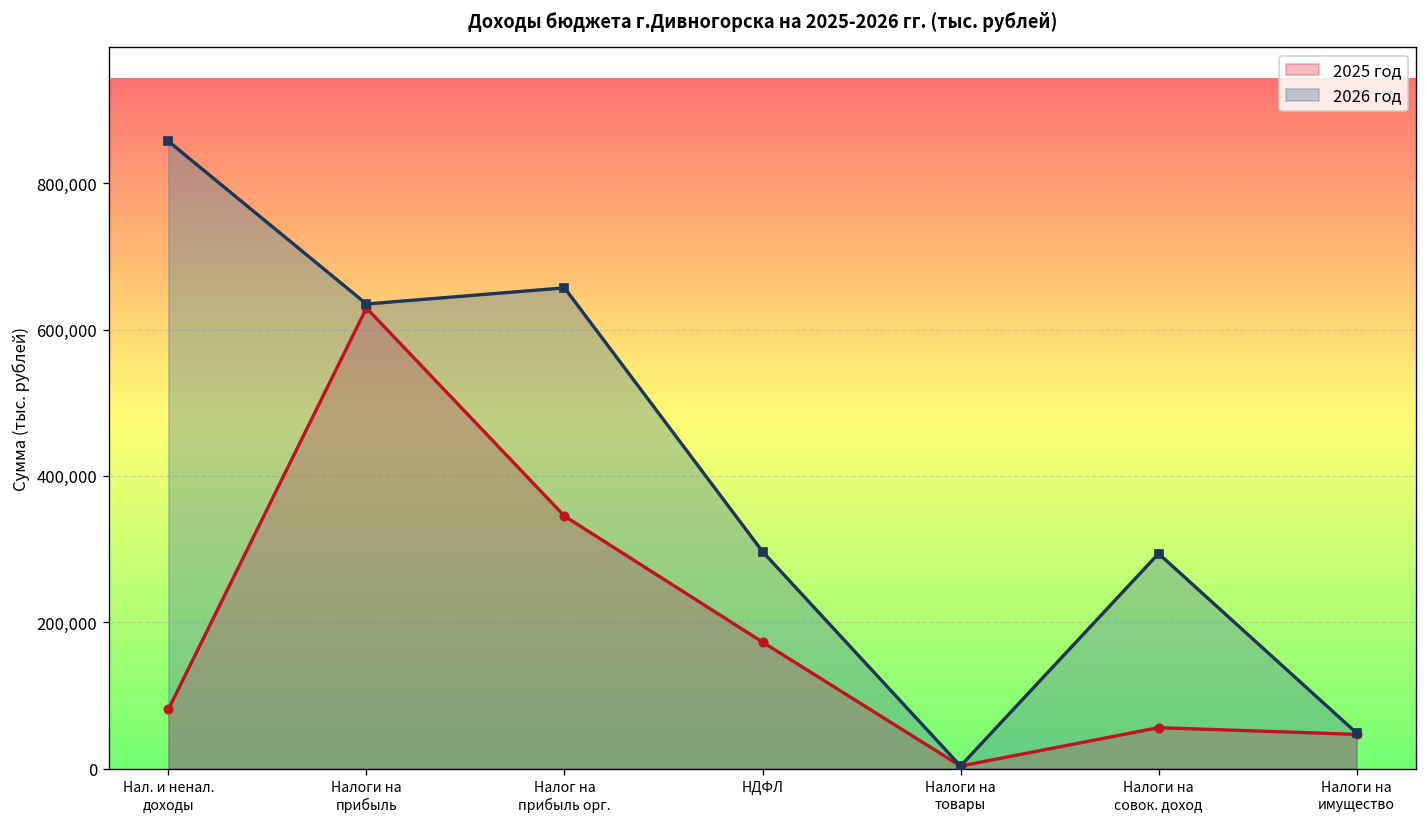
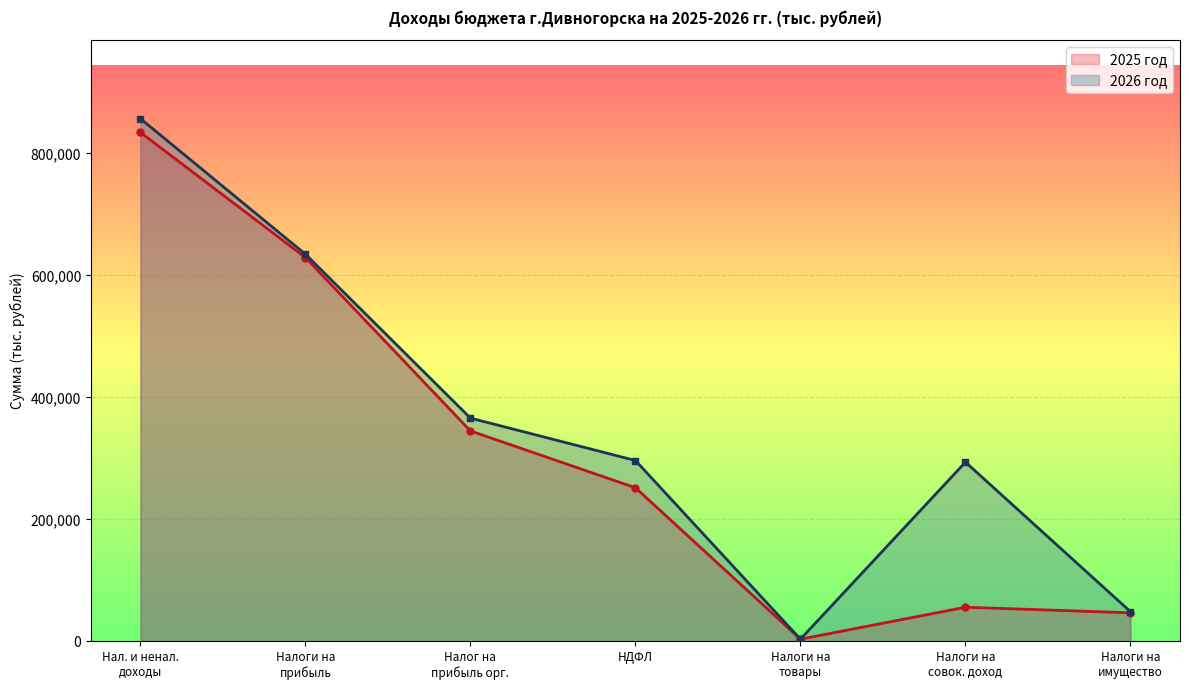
2025 год, Нал. и ненал. доходы: 80,000 -> 830,000
2026 год, Налог на прибыль орг.: 660,000 -> 370,000
2025 год, НДФЛ: 170,000 -> 250,000
